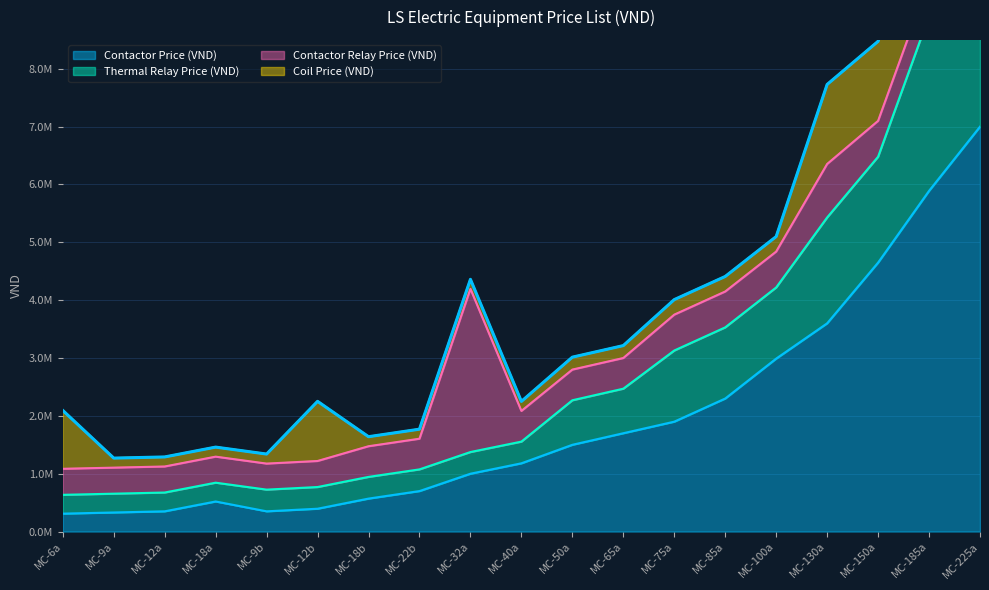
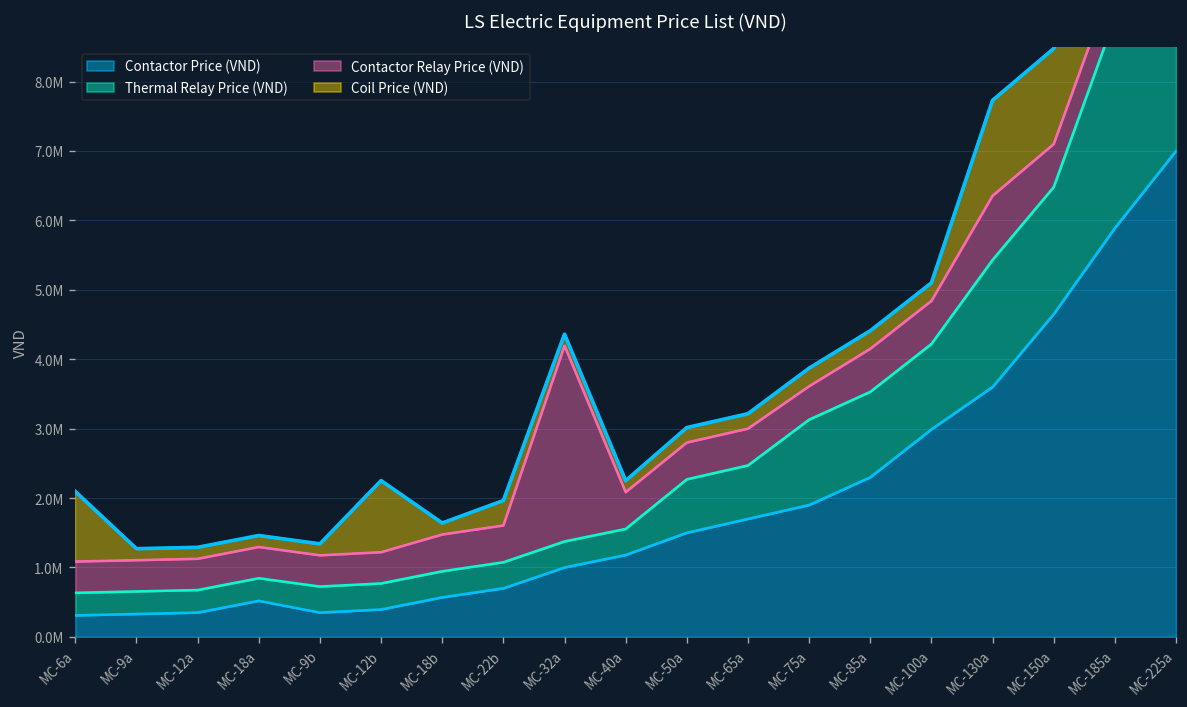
Coil Price (VND), MC-22b: 200000 -> 400000
Contactor Relay Price (VND), MC-75a: 600000 -> 500000
